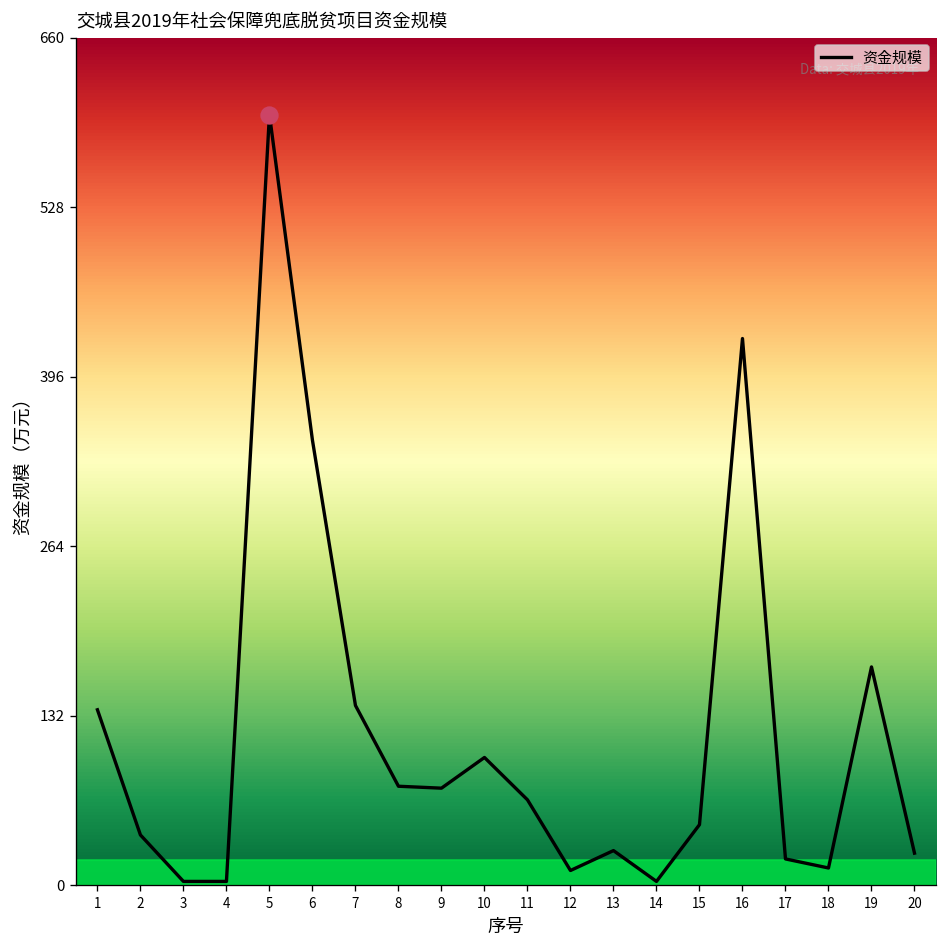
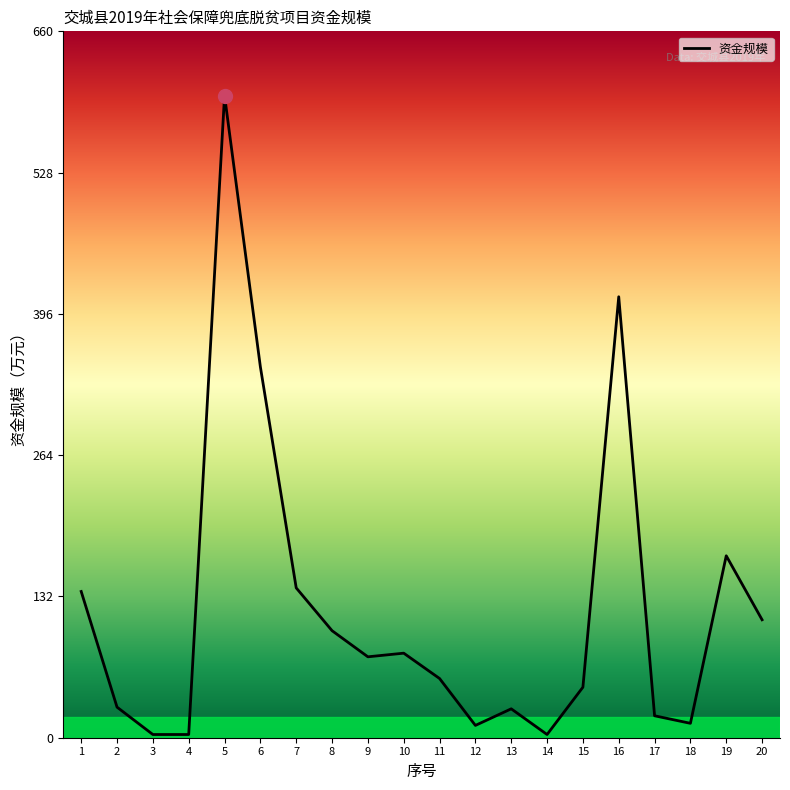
资金规模, 2: 39 -> 29
资金规模, 8: 77 -> 100
资金规模, 10: 100 -> 79
资金规模, 11: 67 -> 55
资金规模, 16: 426 -> 412
资金规模, 20: 25 -> 110
